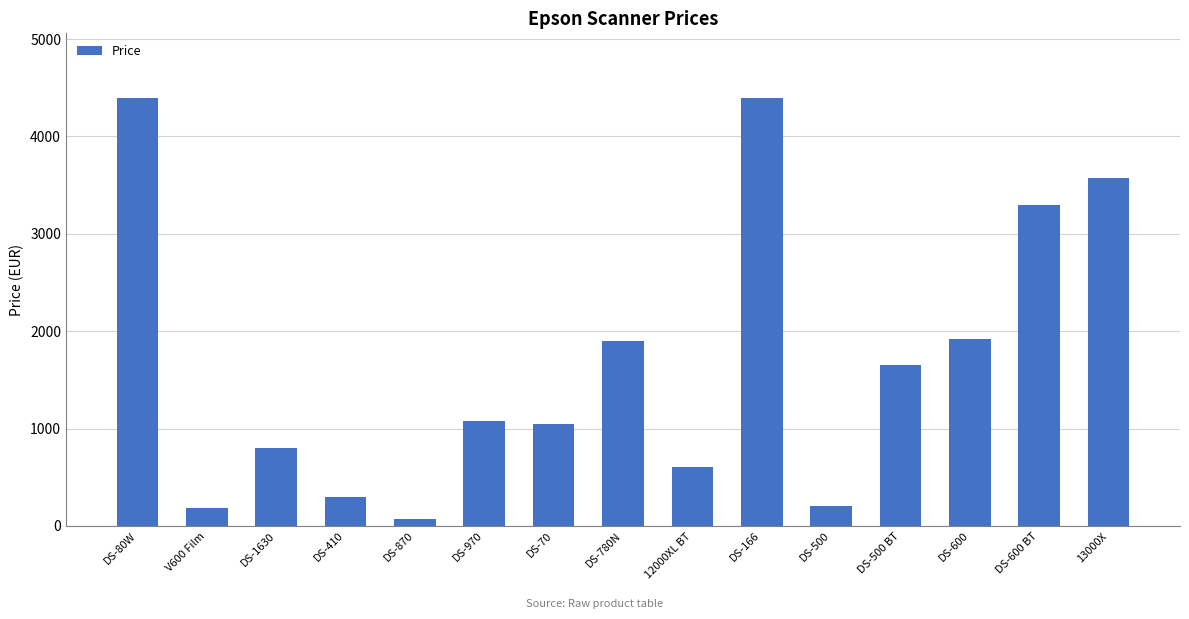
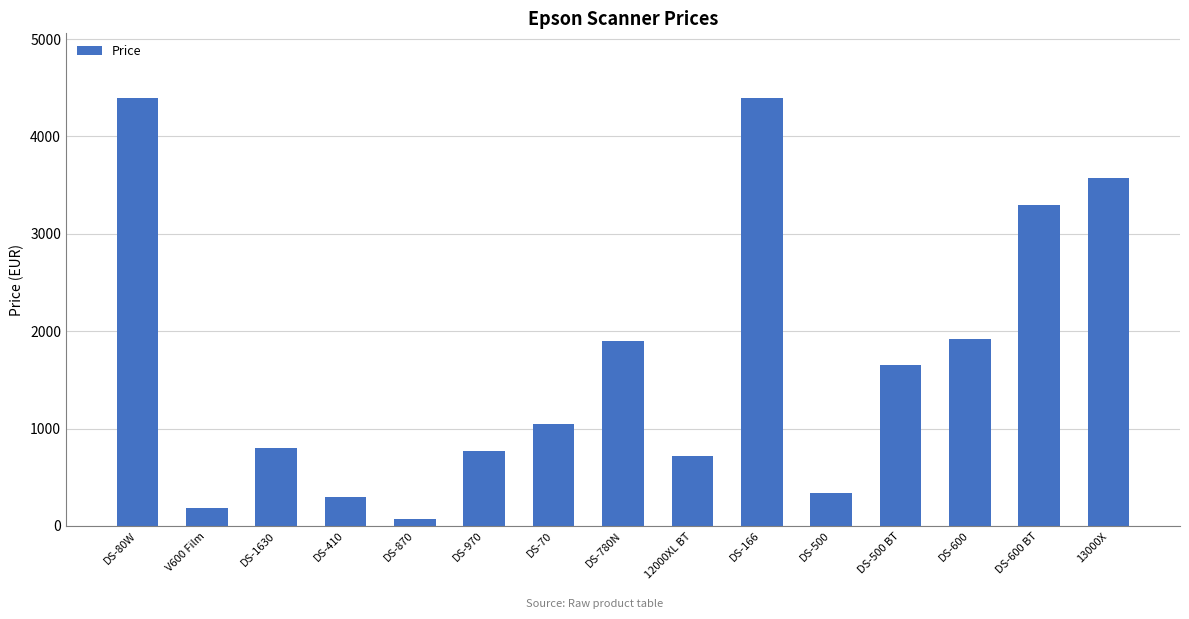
DS-970: 1100 -> 800
12000XL BT: 600 -> 700
DS-500: 200 -> 300
